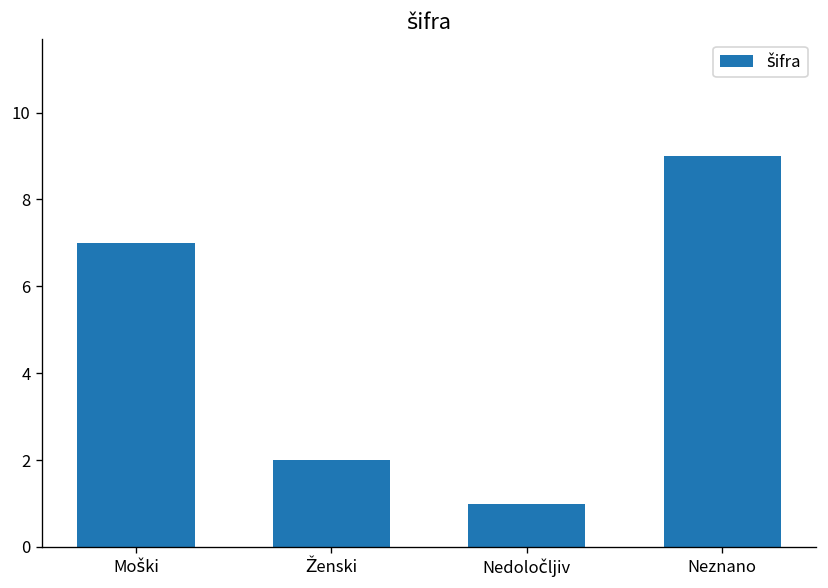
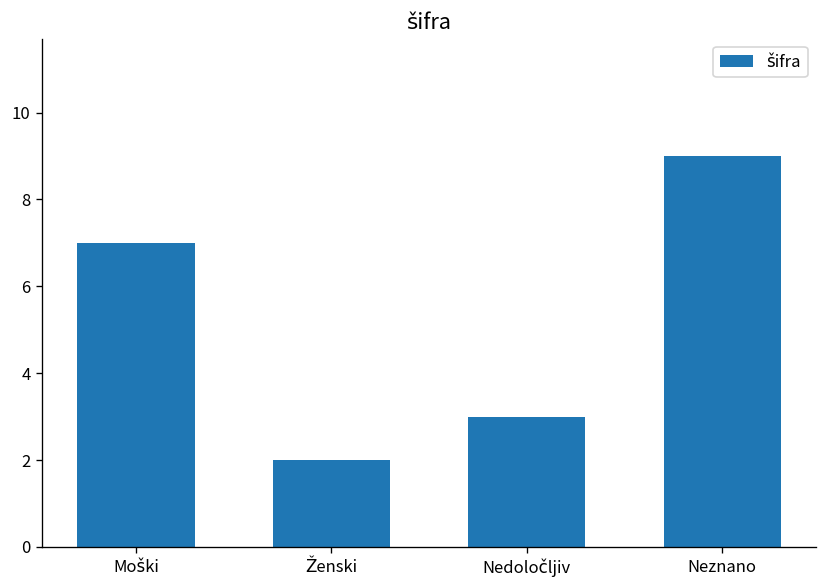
Nedoločljiv: 1 -> 3
